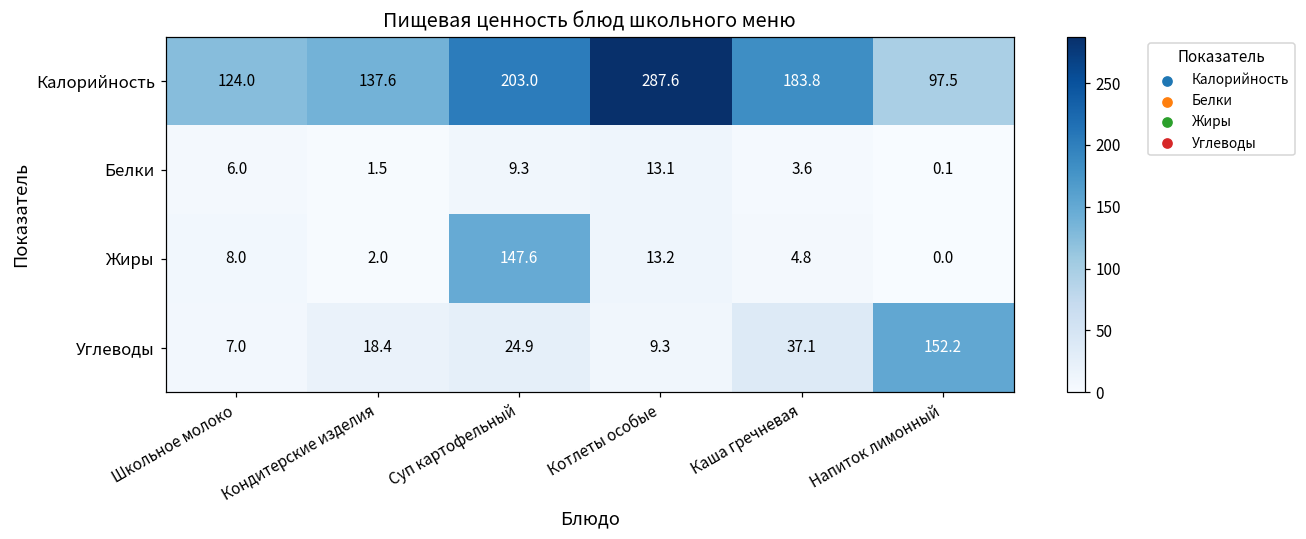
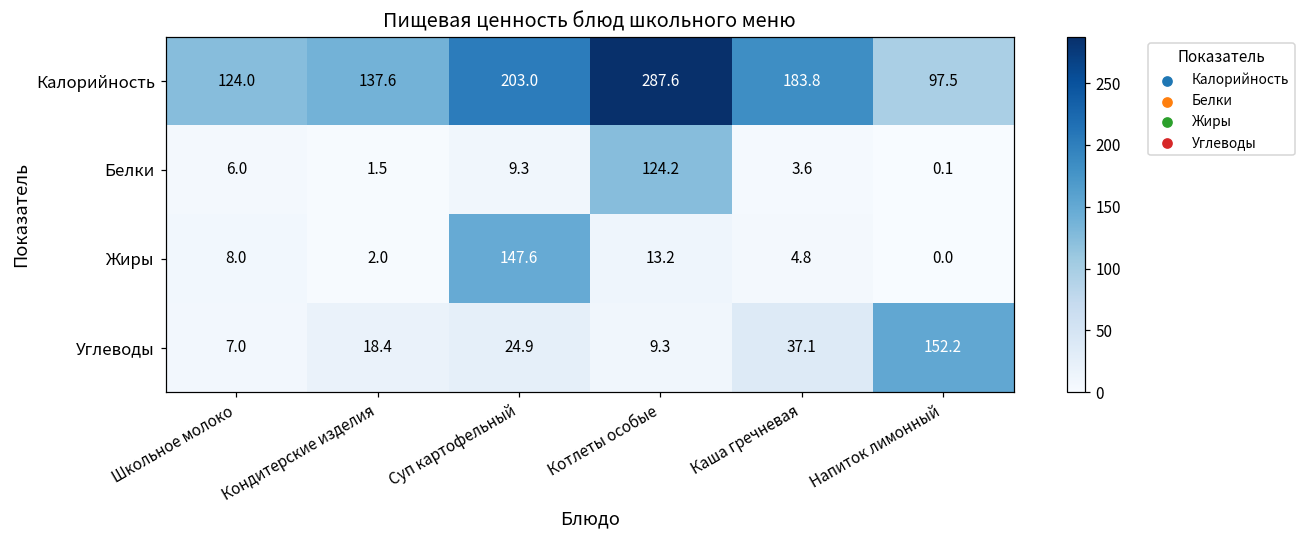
Белки, Котлеты особые: 13.1 -> 124.2
